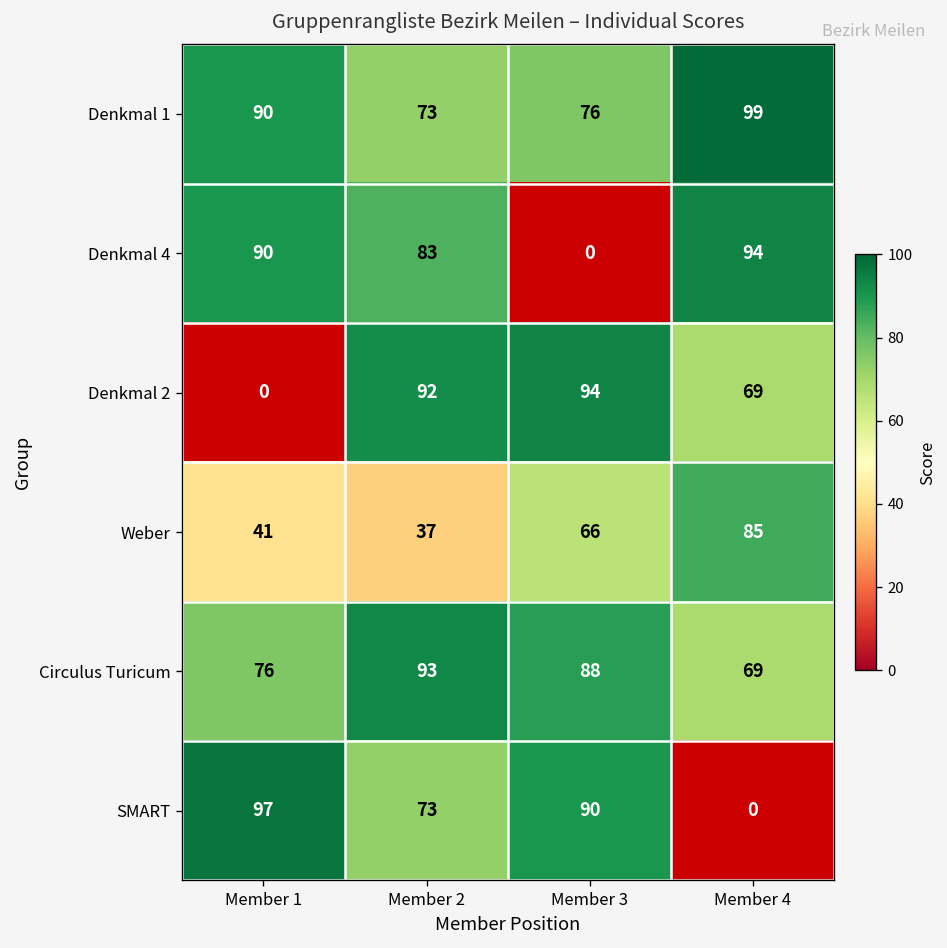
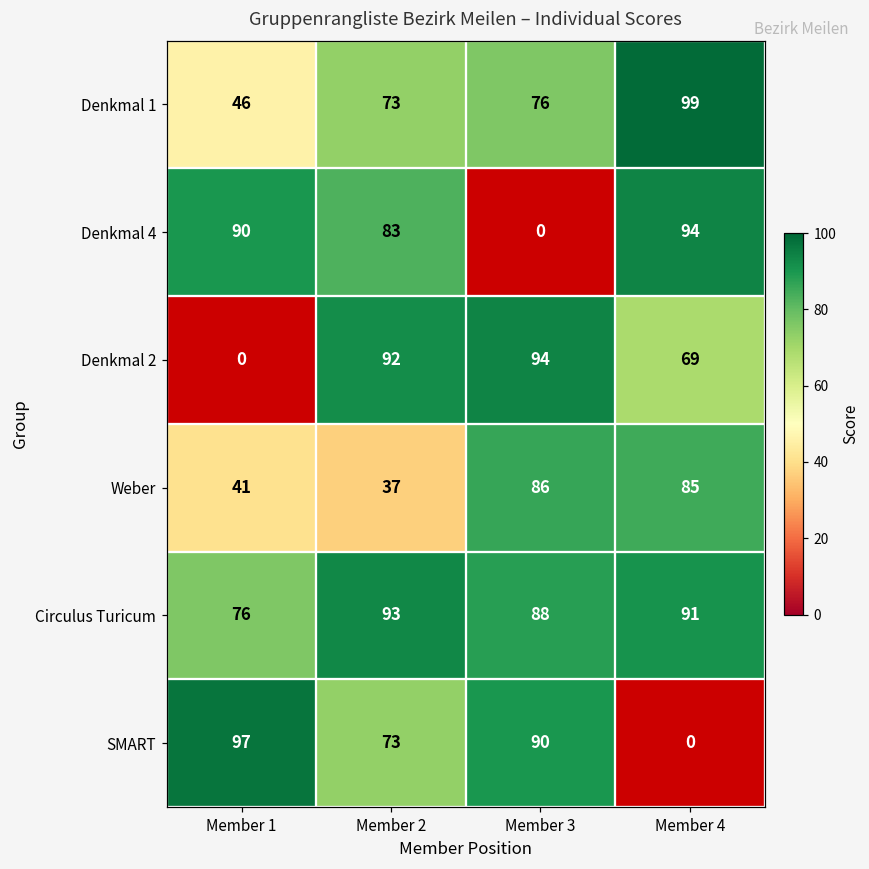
Denkmal 1, Member 1: 90 -> 46
Weber, Member 3: 66 -> 86
Circulus Turicum, Member 4: 69 -> 91
